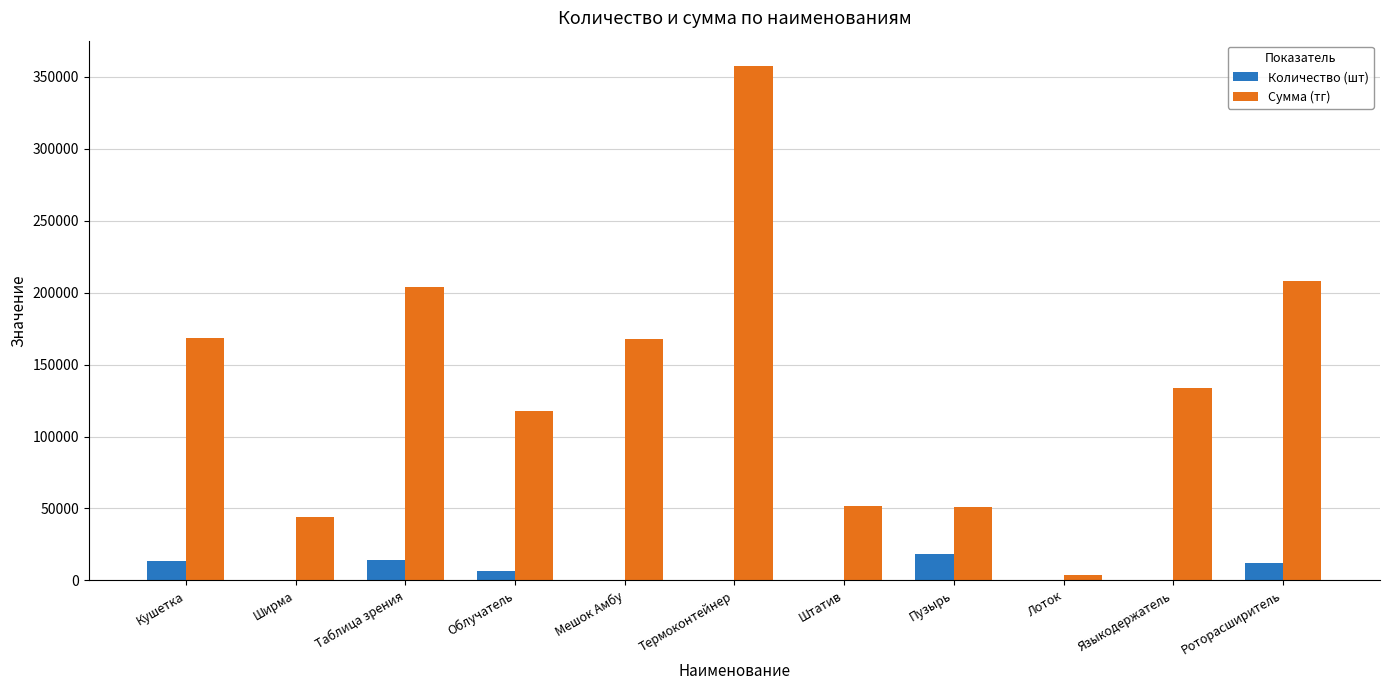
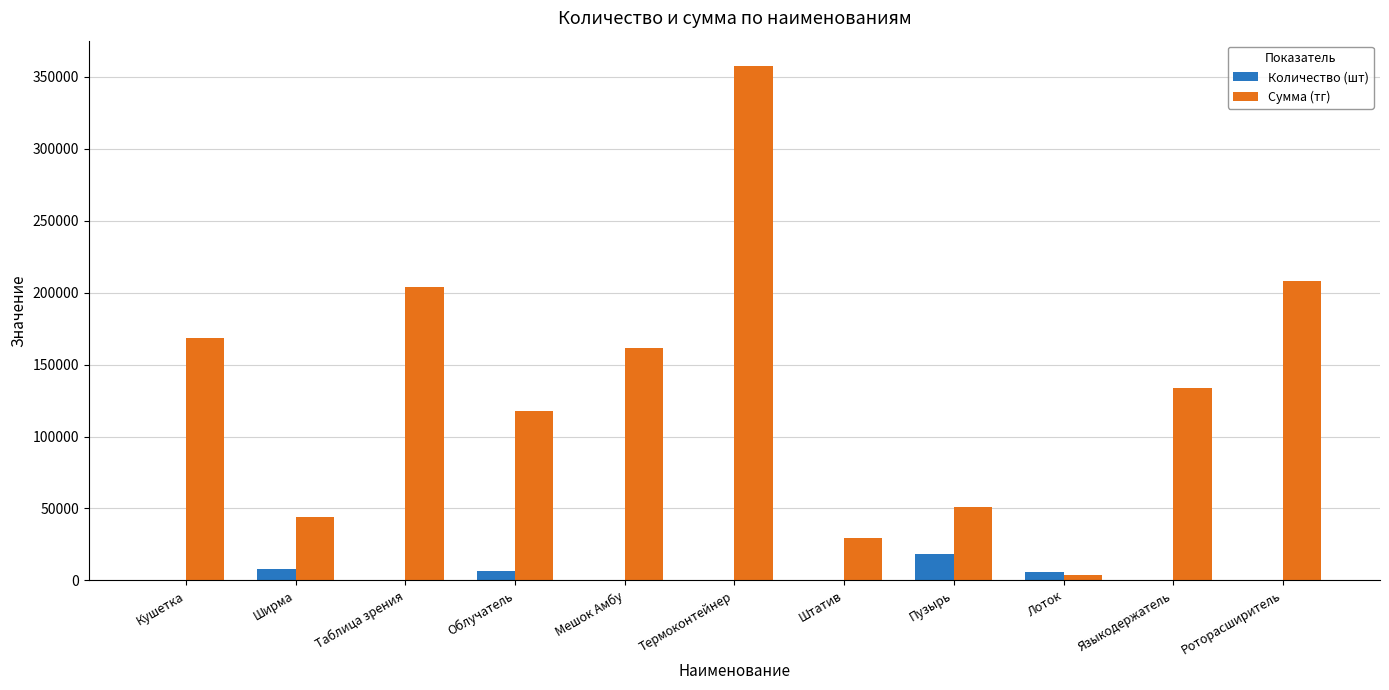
Количество (шт), Кушетка: 13000 -> 0
Количество (шт), Ширма: 0 -> 8000
Количество (шт), Таблица зрения: 14000 -> 0
Сумма (тг), Мешок Амбу: 168000 -> 162000
Сумма (тг), Штатив: 52000 -> 30000
Количество (шт), Лоток: 0 -> 6000
Количество (шт), Роторасширитель: 12000 -> 0
